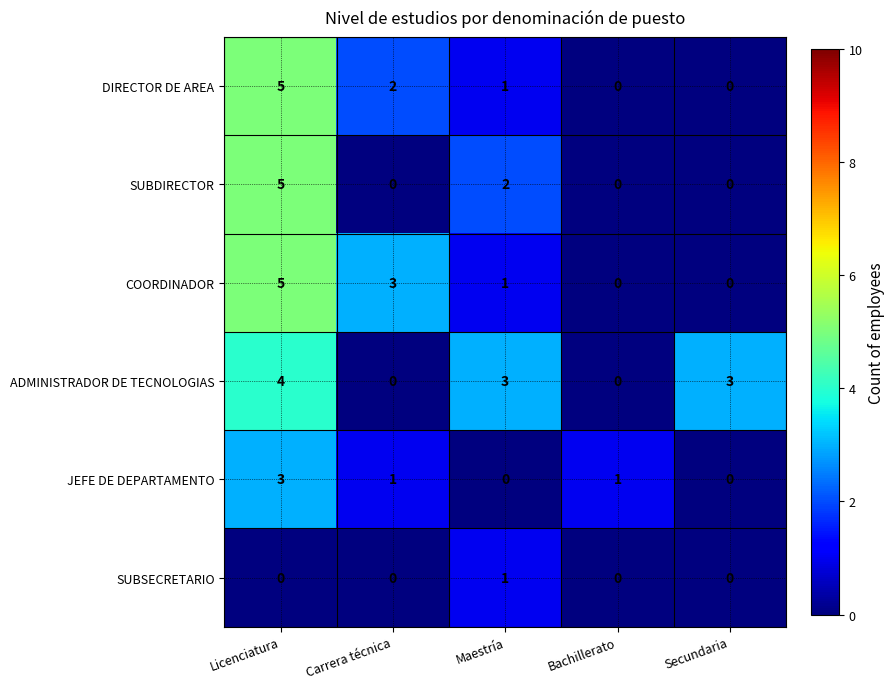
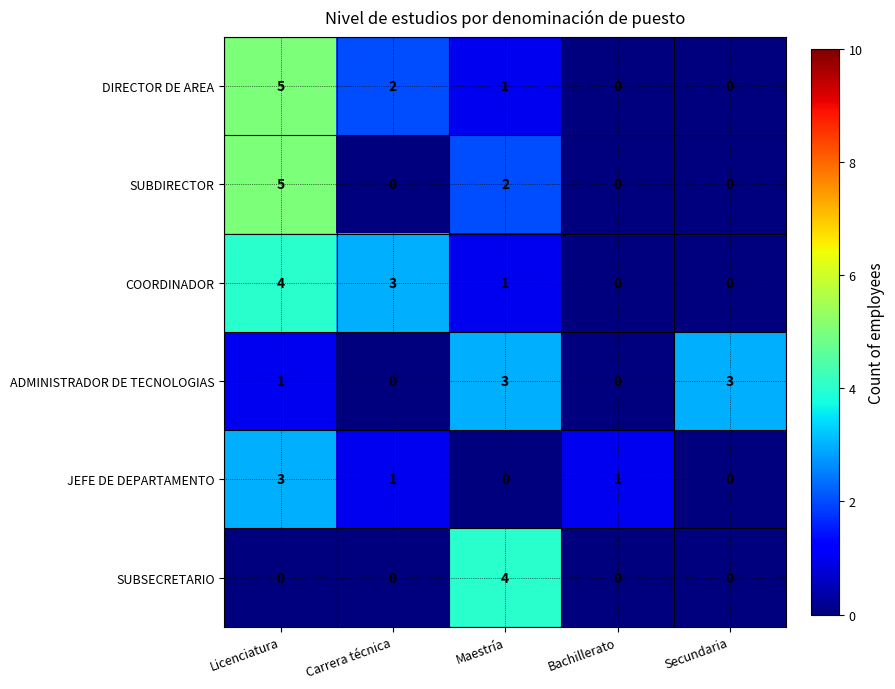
COORDINADOR, Licenciatura: 5 -> 4
ADMINISTRADOR DE TECNOLOGIAS, Licenciatura: 4 -> 1
SUBSECRETARIO, Maestría: 1 -> 4
